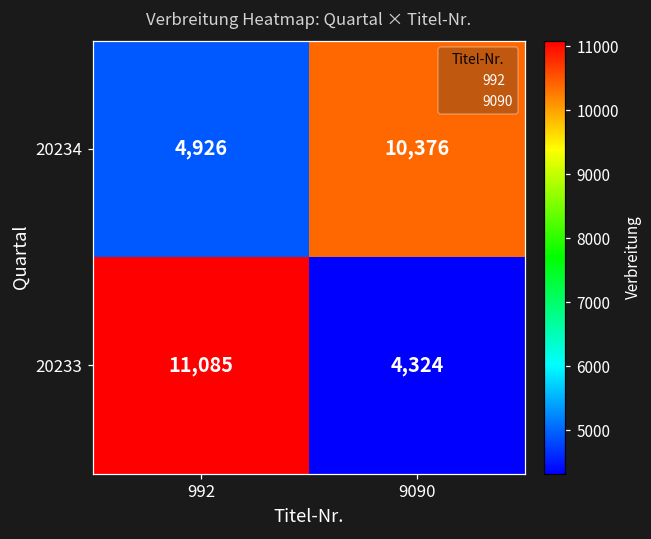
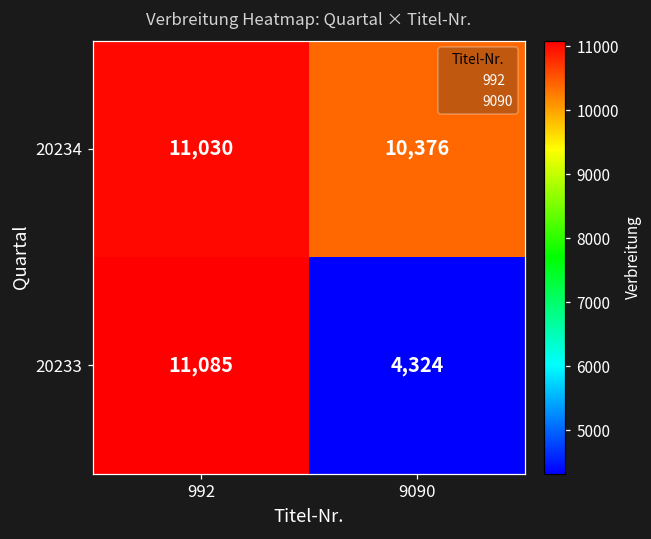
20234, 992: 4,926 -> 11,030
